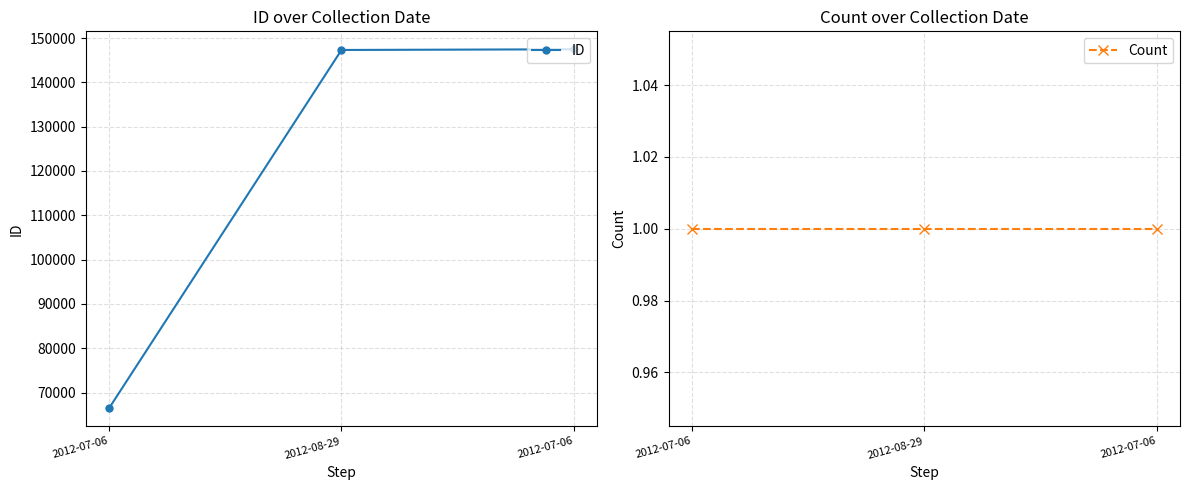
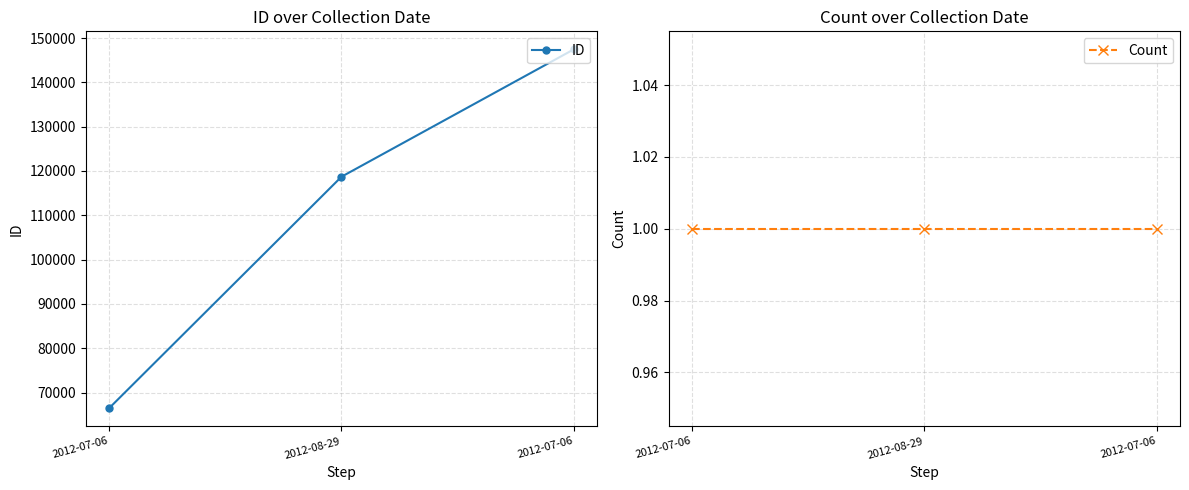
ID over Collection Date, 2012-08-29: 147000 -> 119000
